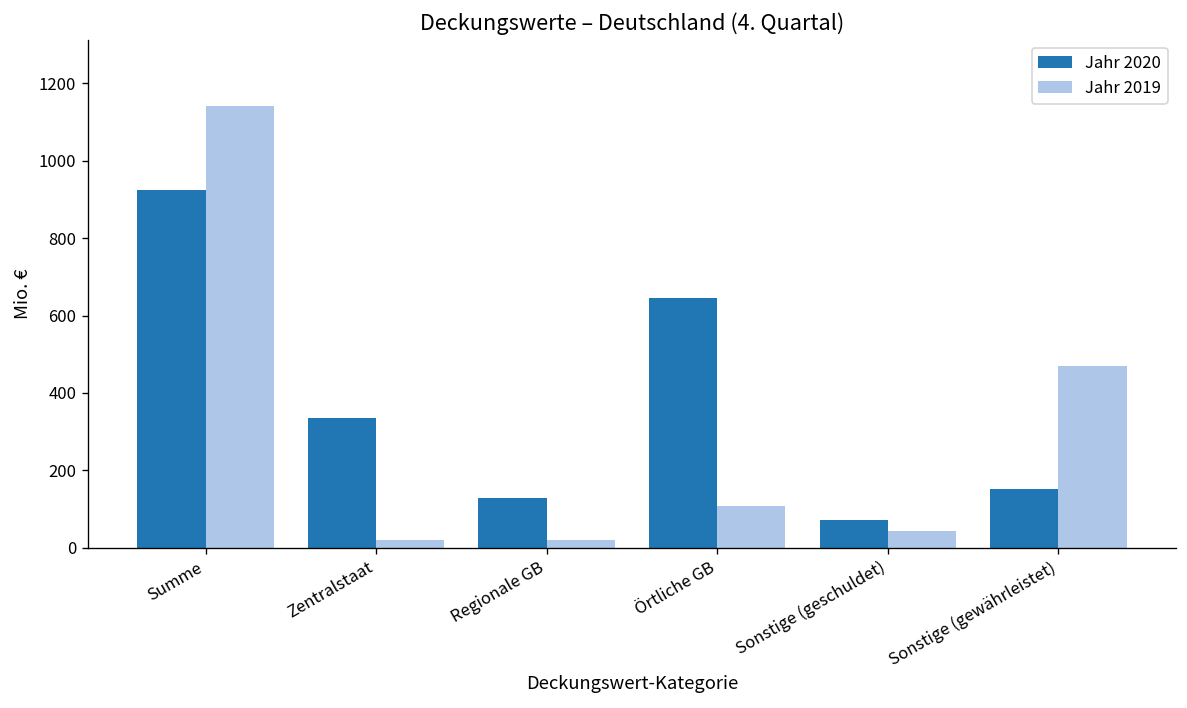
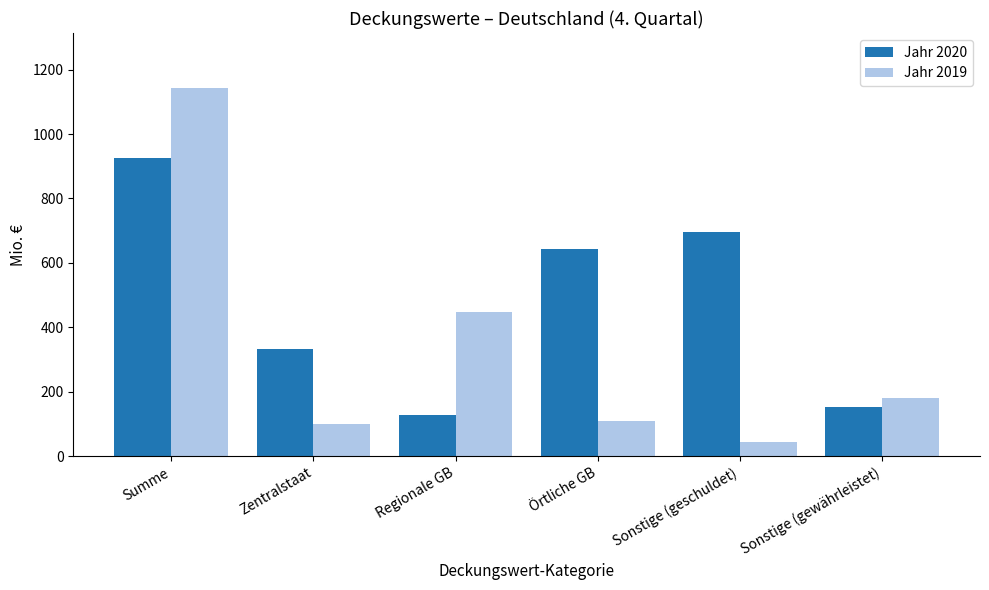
Jahr 2019, Zentralstaat: 20 -> 100
Jahr 2019, Regionale GB: 20 -> 450
Jahr 2020, Sonstige (geschuldet): 70 -> 700
Jahr 2019, Sonstige (gewährleistet): 470 -> 180
